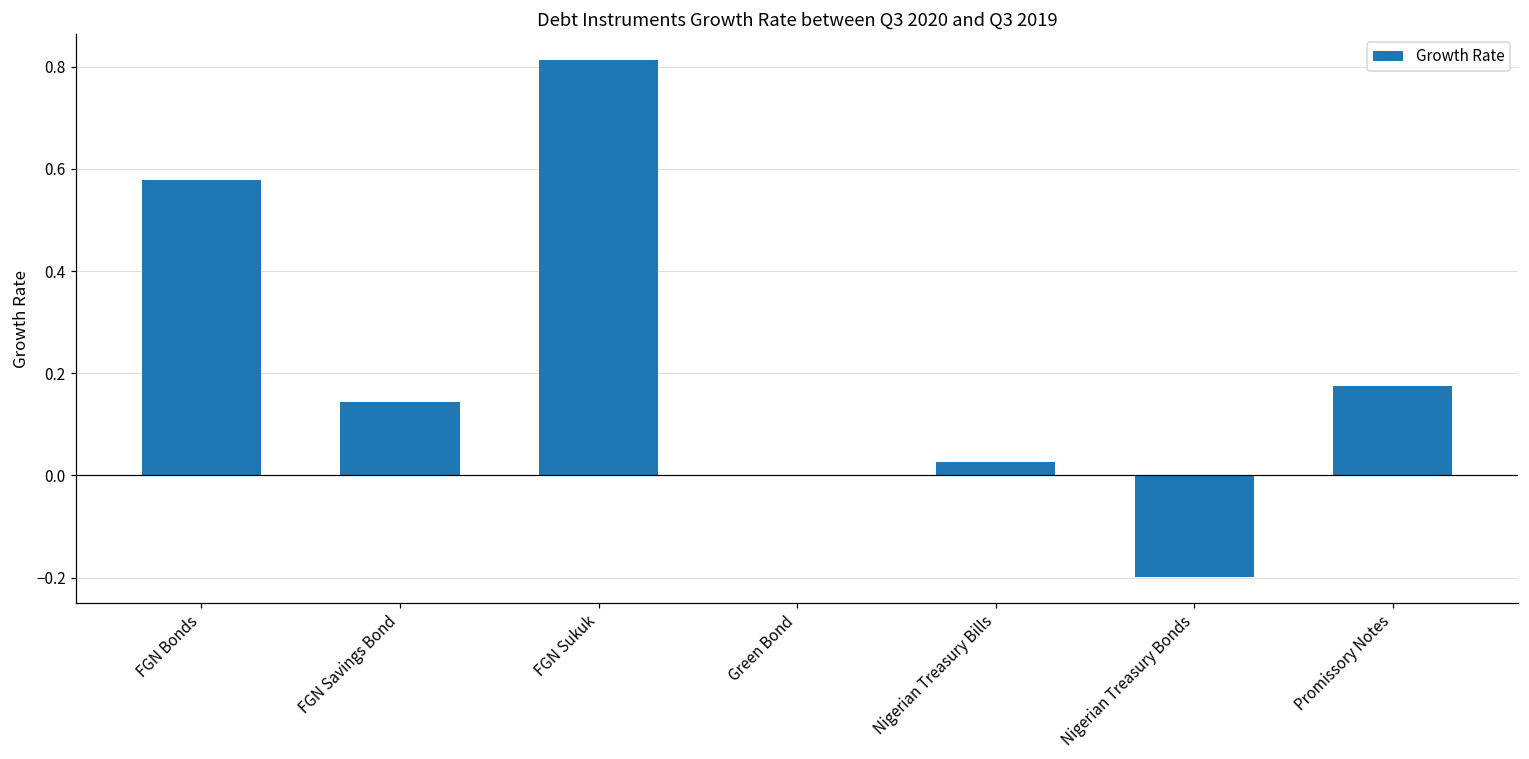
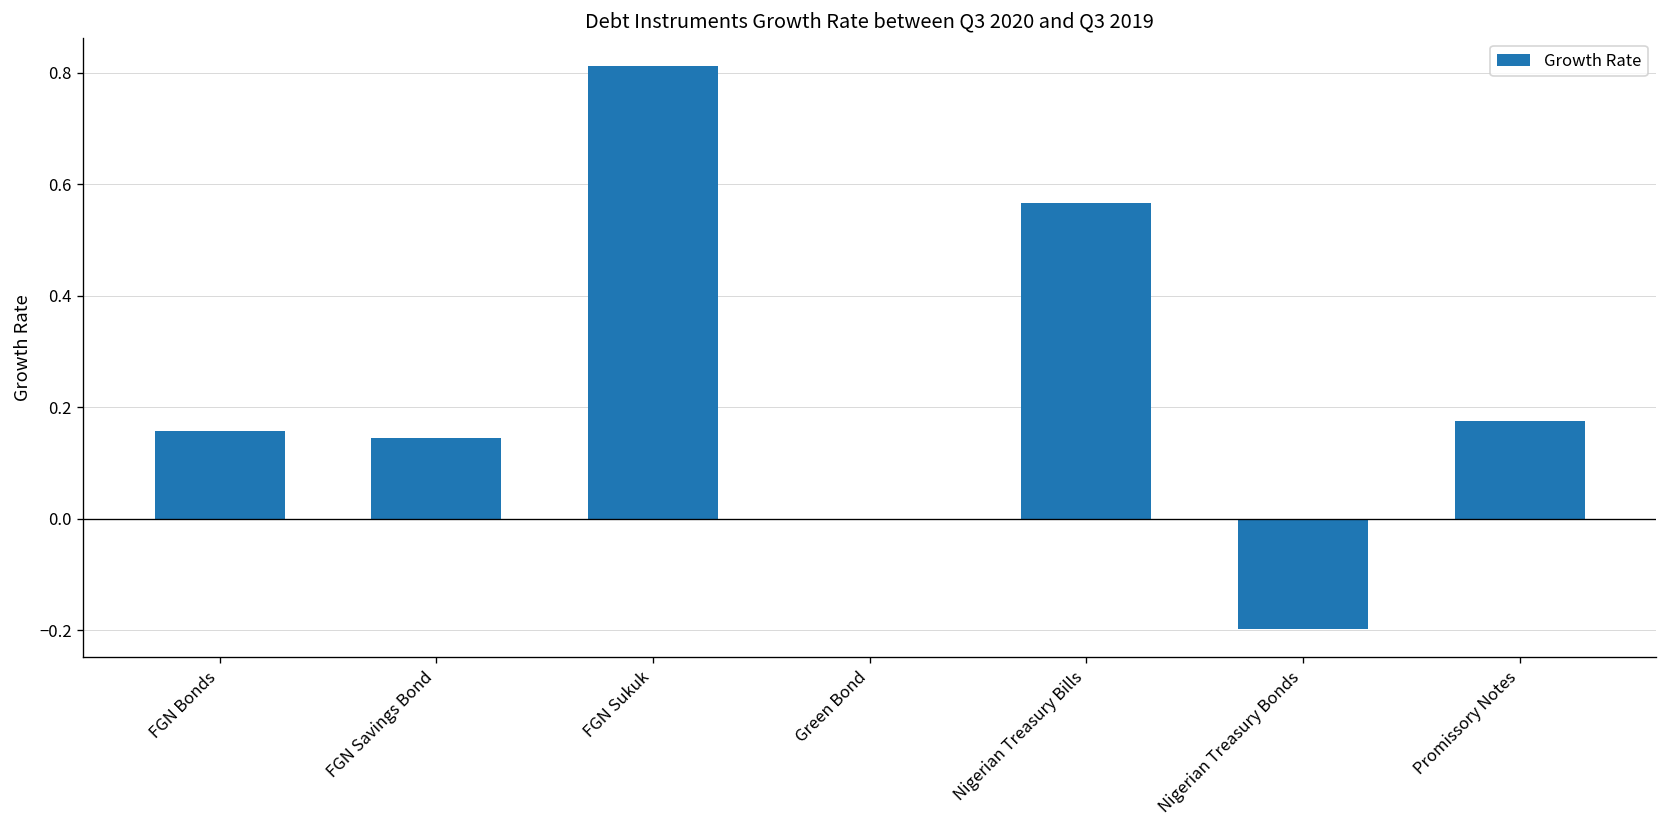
FGN Bonds: 0.58 -> 0.16
Nigerian Treasury Bills: 0.03 -> 0.57
